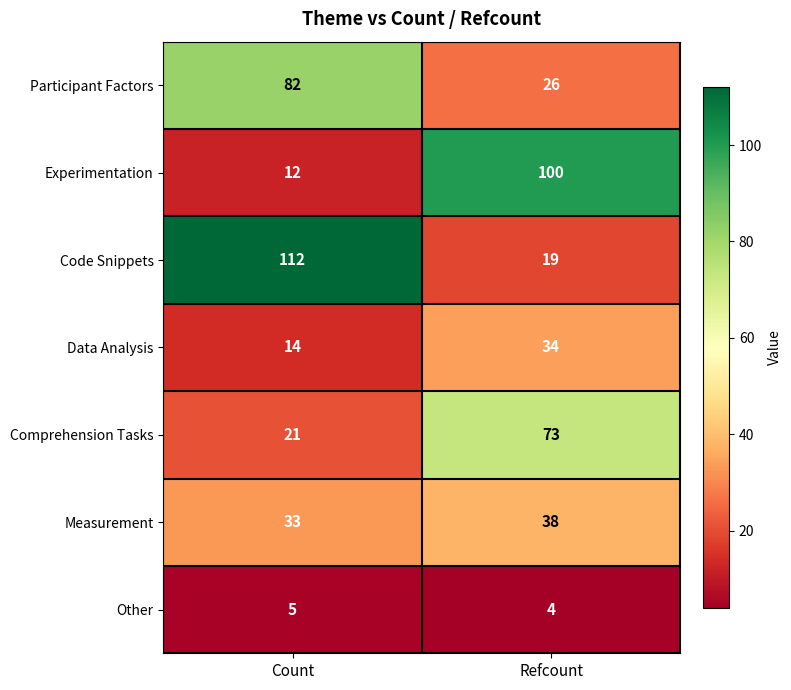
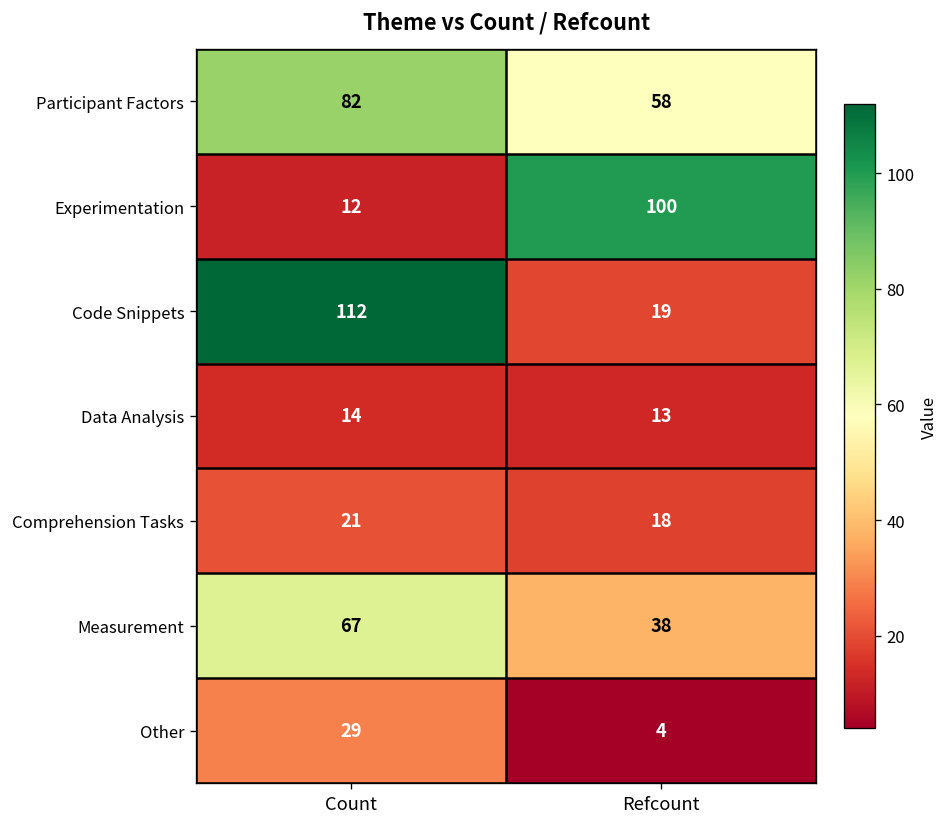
Participant Factors, Refcount: 26 -> 58
Data Analysis, Refcount: 34 -> 13
Comprehension Tasks, Refcount: 73 -> 18
Measurement, Count: 33 -> 67
Other, Count: 5 -> 29
